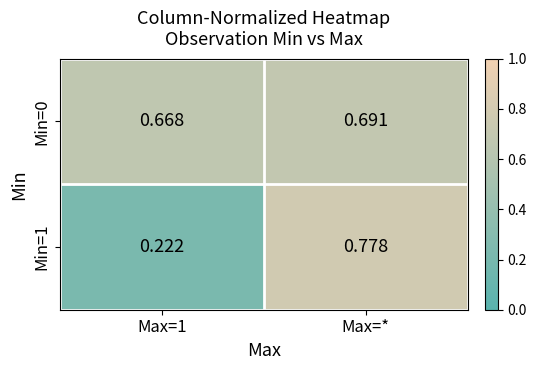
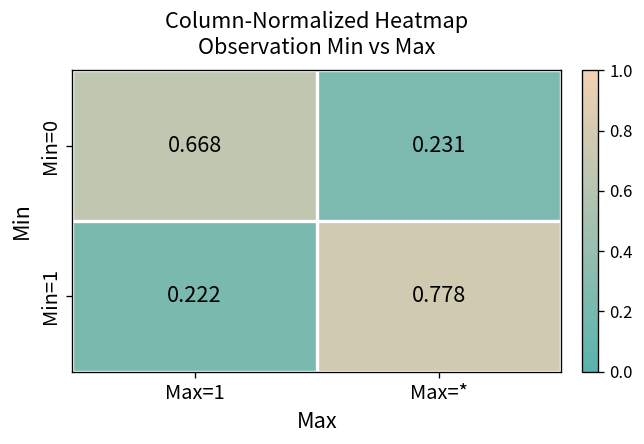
Min=0, Max=*: 0.691 -> 0.231
